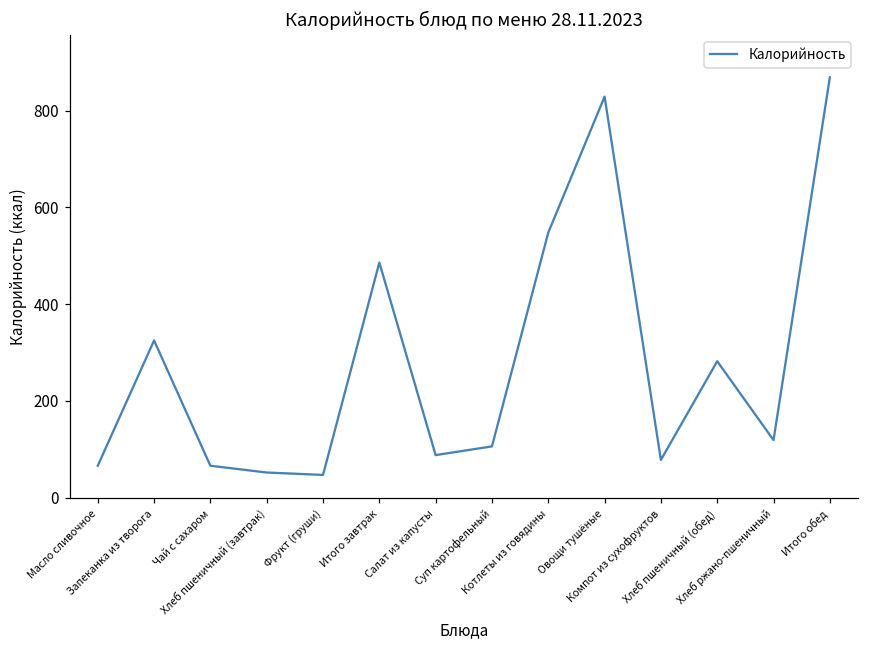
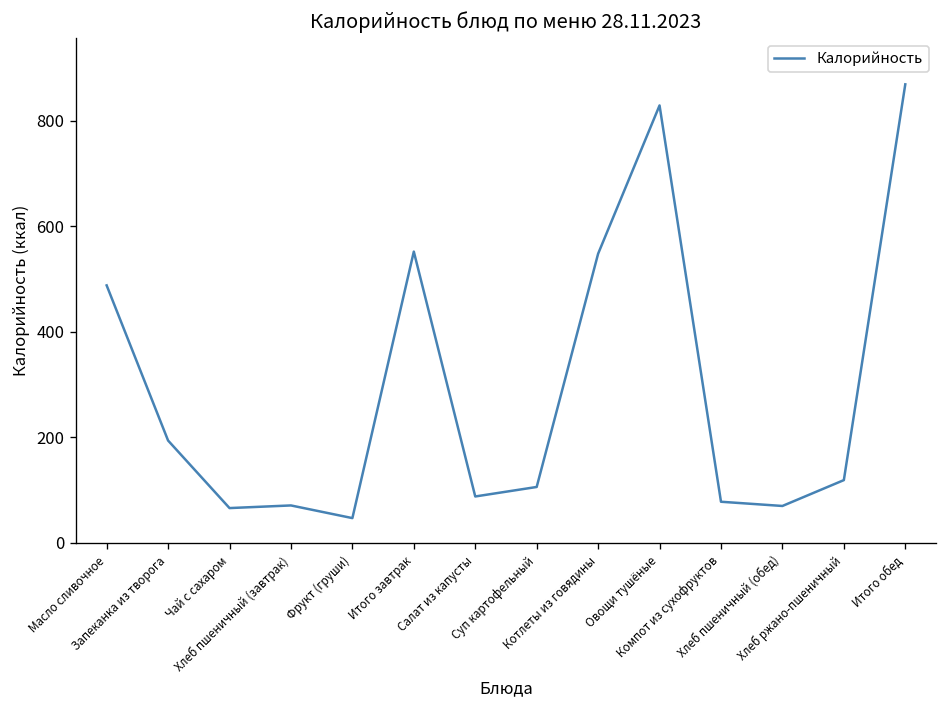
Масло сливочное: 70 -> 490
Запеканка из творога: 330 -> 190
Хлеб пшеничный (завтрак): 50 -> 70
Итого завтрак: 490 -> 550
Хлеб пшеничный (обед): 280 -> 70
